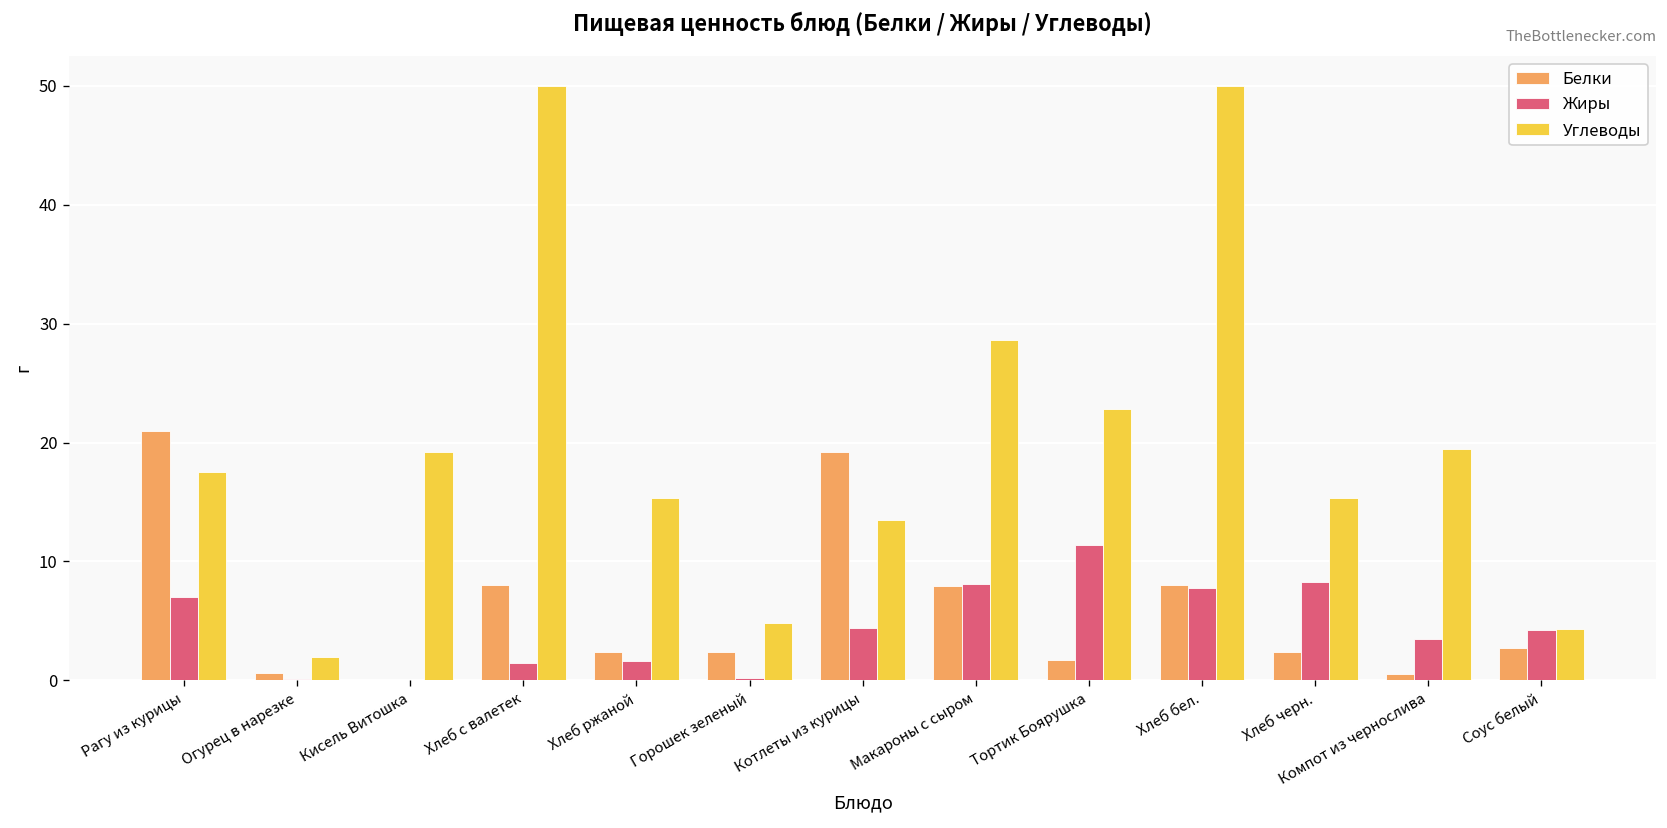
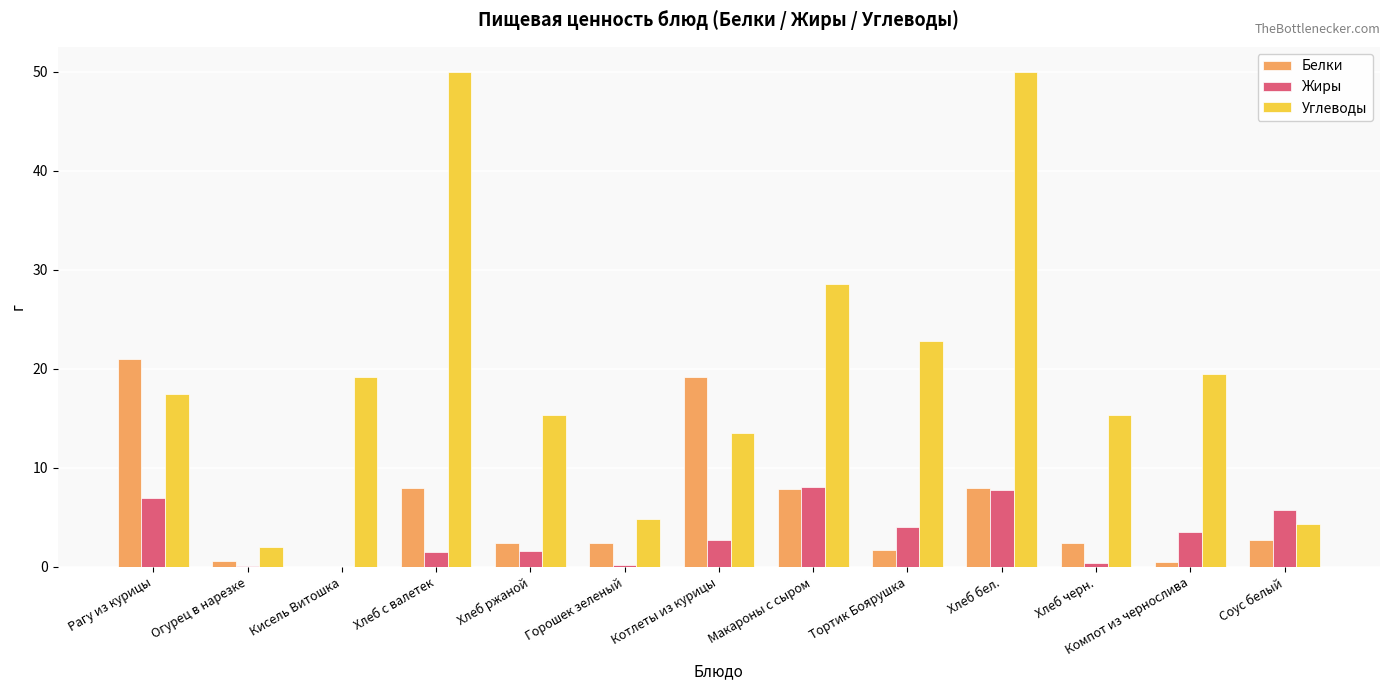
Жиры, Котлеты из курицы: 4 -> 3
Жиры, Тортик Боярушка: 11 -> 4
Жиры, Хлеб черн.: 8 -> 0
Жиры, Соус белый: 4 -> 6
